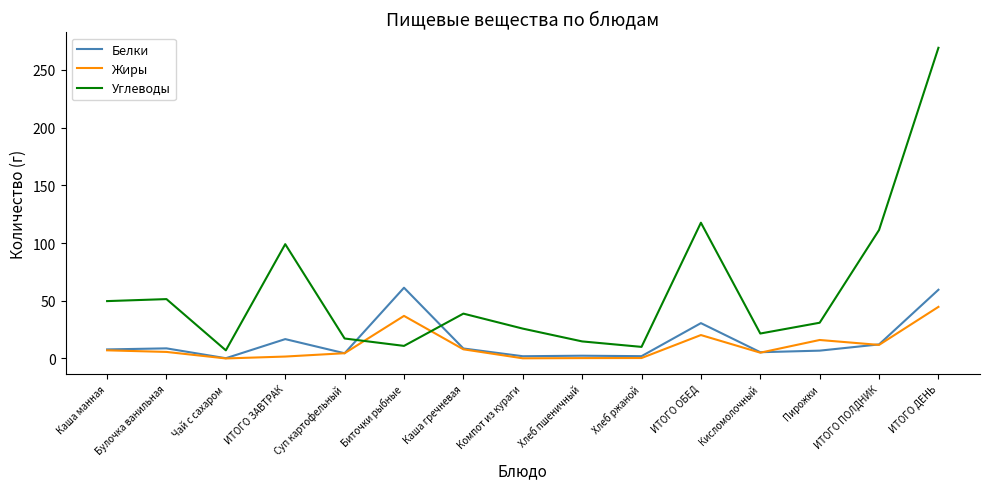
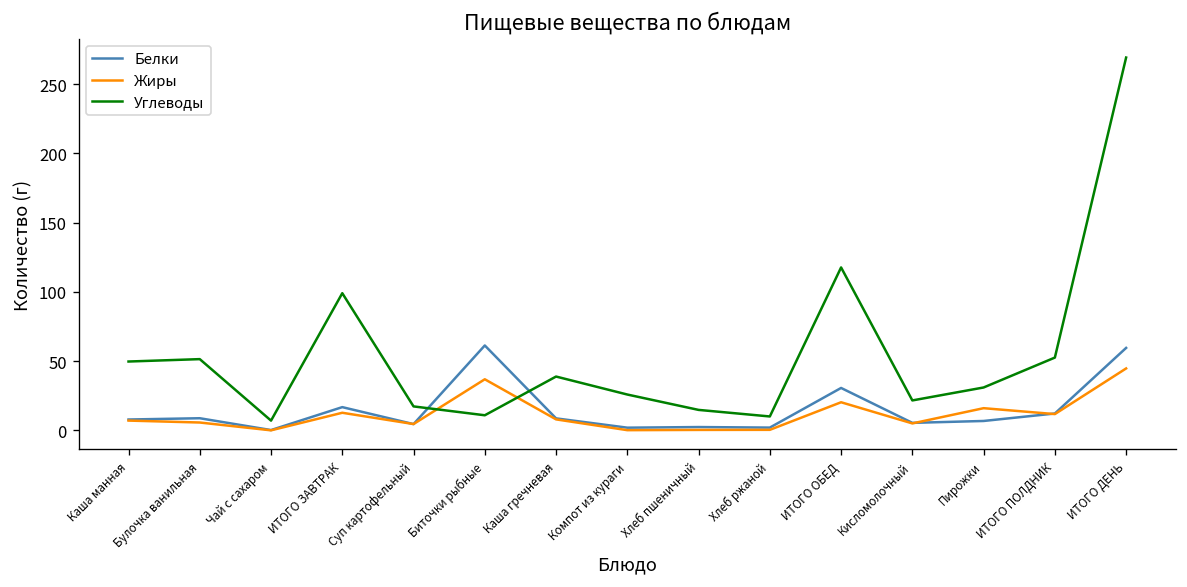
Жиры, ИТОГО ЗАВТРАК: 2 -> 13
Углеводы, ИТОГО ПОЛДНИК: 111 -> 53
